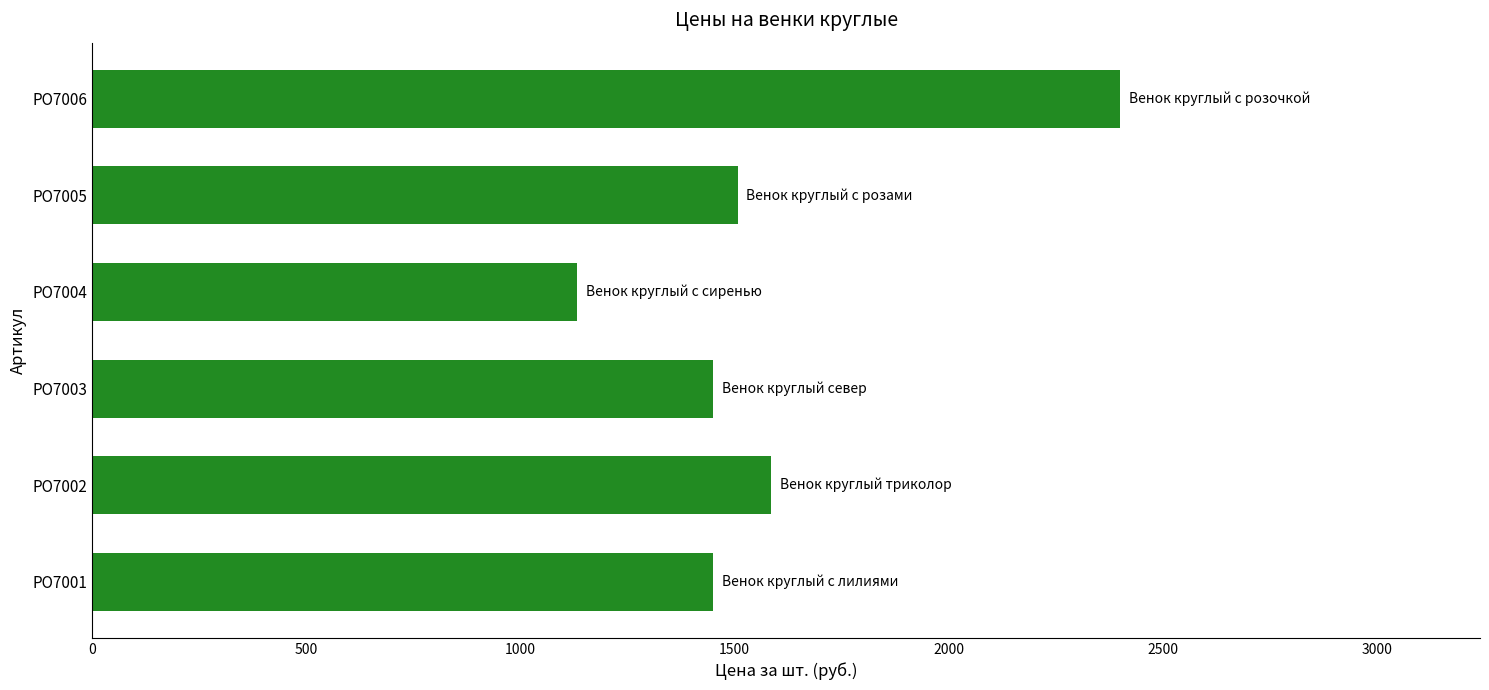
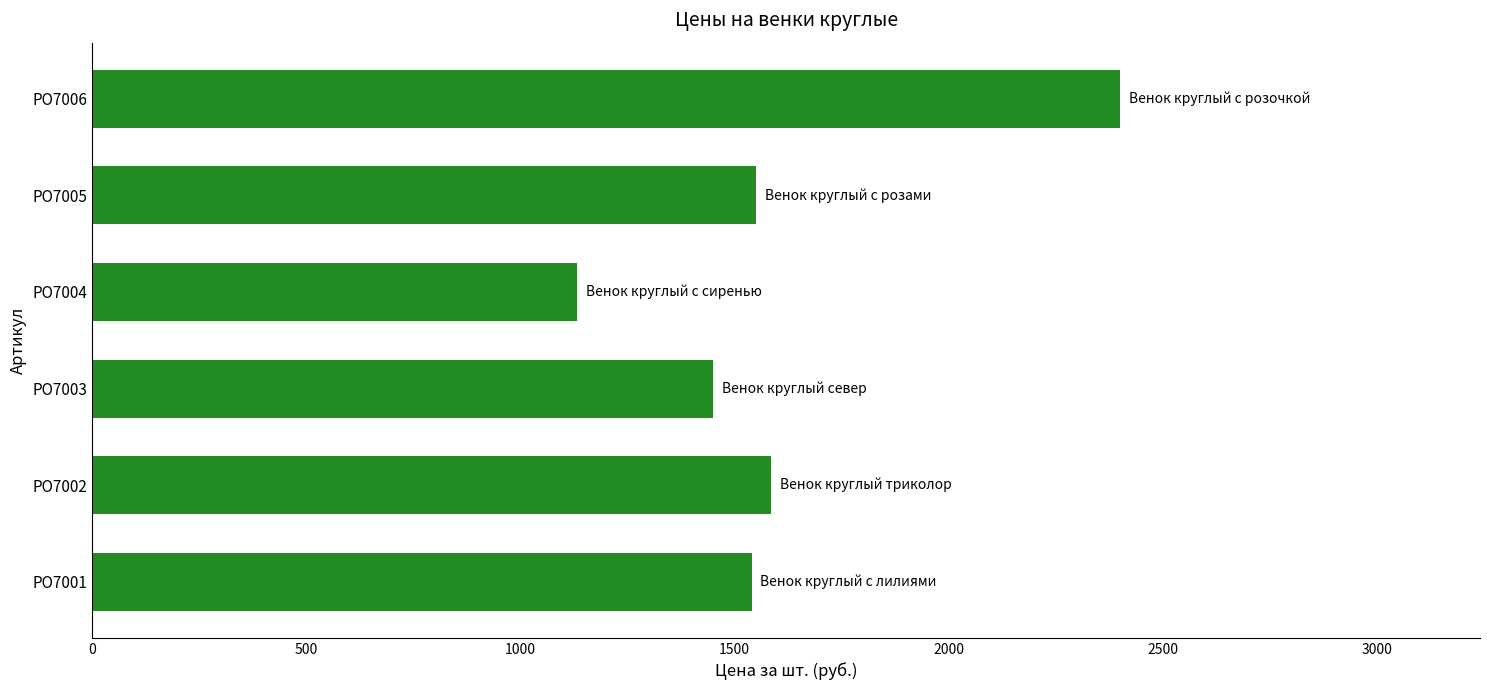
РО7005: 1510 -> 1550
РО7001: 1450 -> 1540
